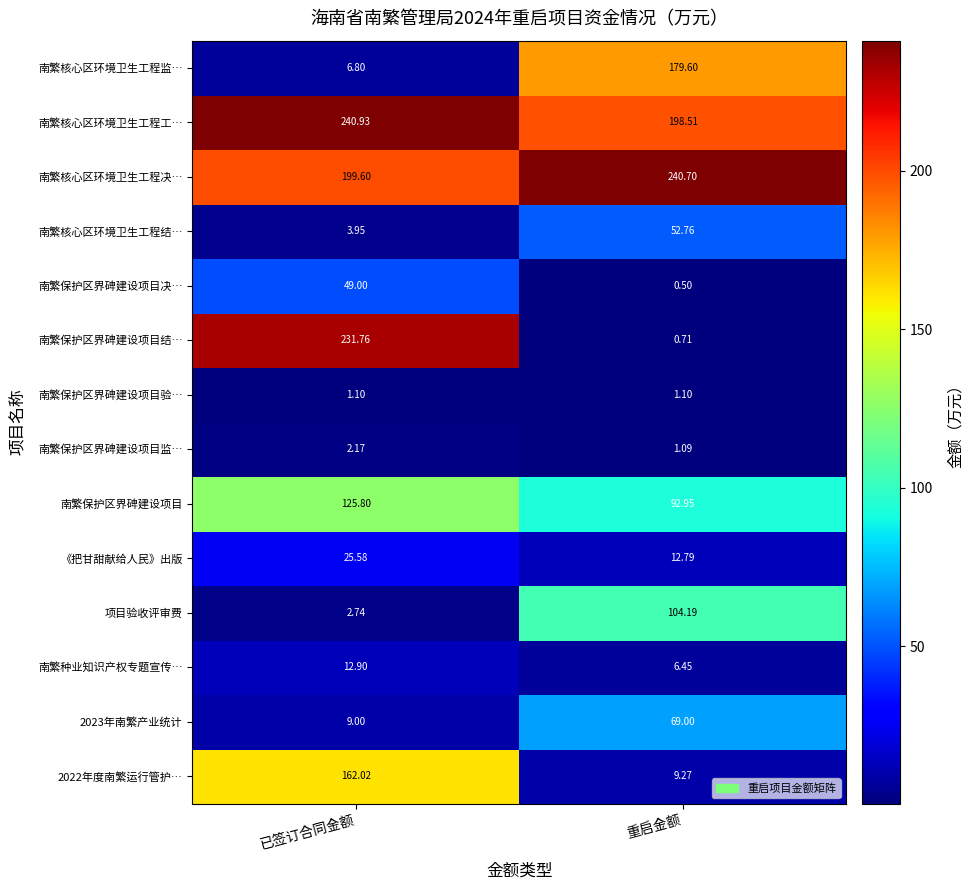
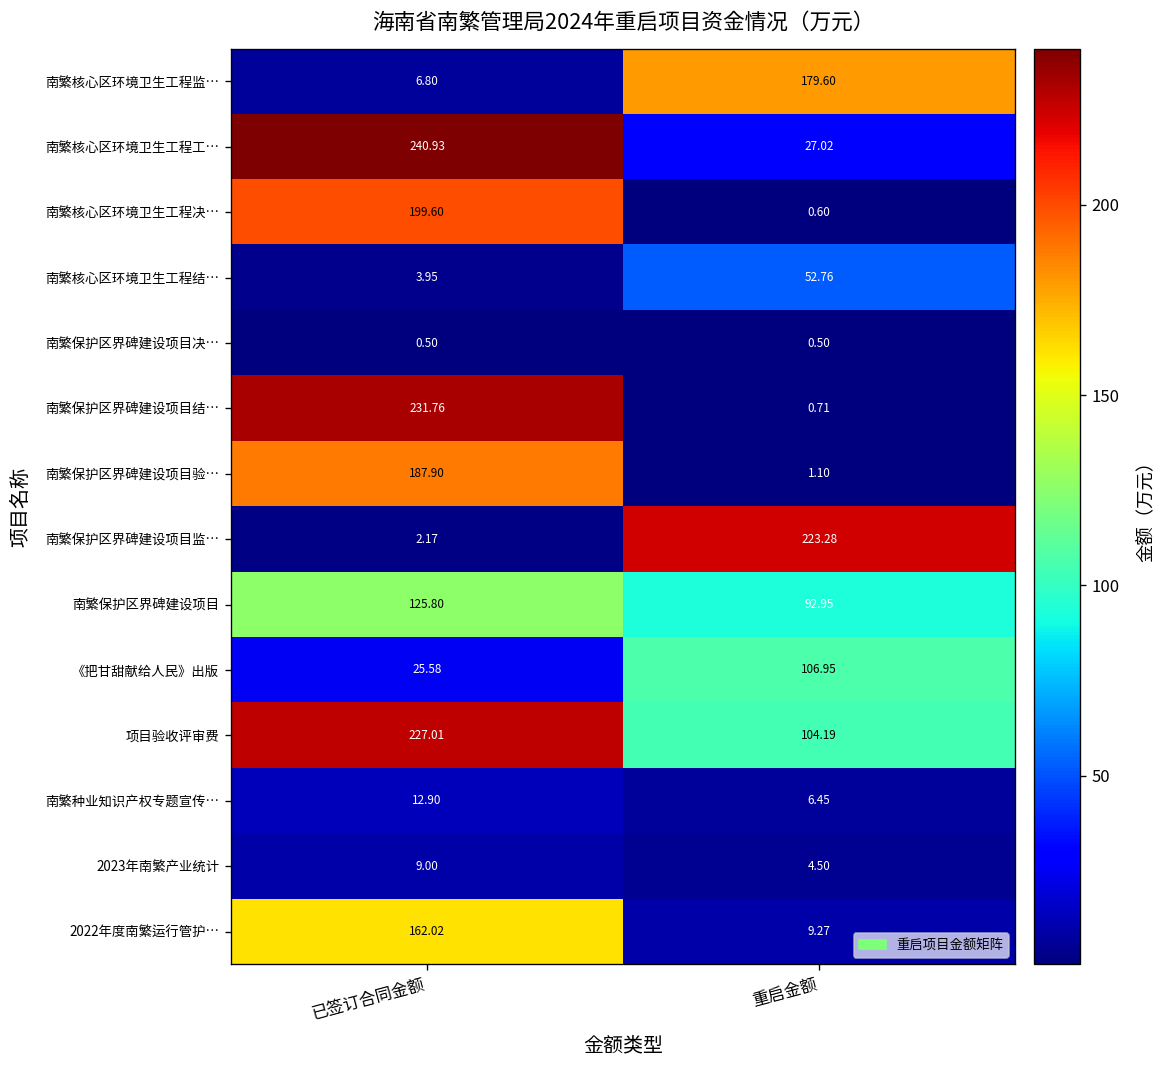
南繁核心区环境卫生工程工…, 重启金额: 198.51 -> 27.02
南繁核心区环境卫生工程决…, 重启金额: 240.70 -> 0.60
南繁保护区界碑建设项目决…, 已签订合同金额: 49.00 -> 0.50
南繁保护区界碑建设项目验…, 已签订合同金额: 1.10 -> 187.90
南繁保护区界碑建设项目监…, 重启金额: 1.09 -> 223.28
《把甘甜献给人民》出版, 重启金额: 12.79 -> 106.95
项目验收评审费, 已签订合同金额: 2.74 -> 227.01
2023年南繁产业统计, 重启金额: 69.00 -> 4.50
